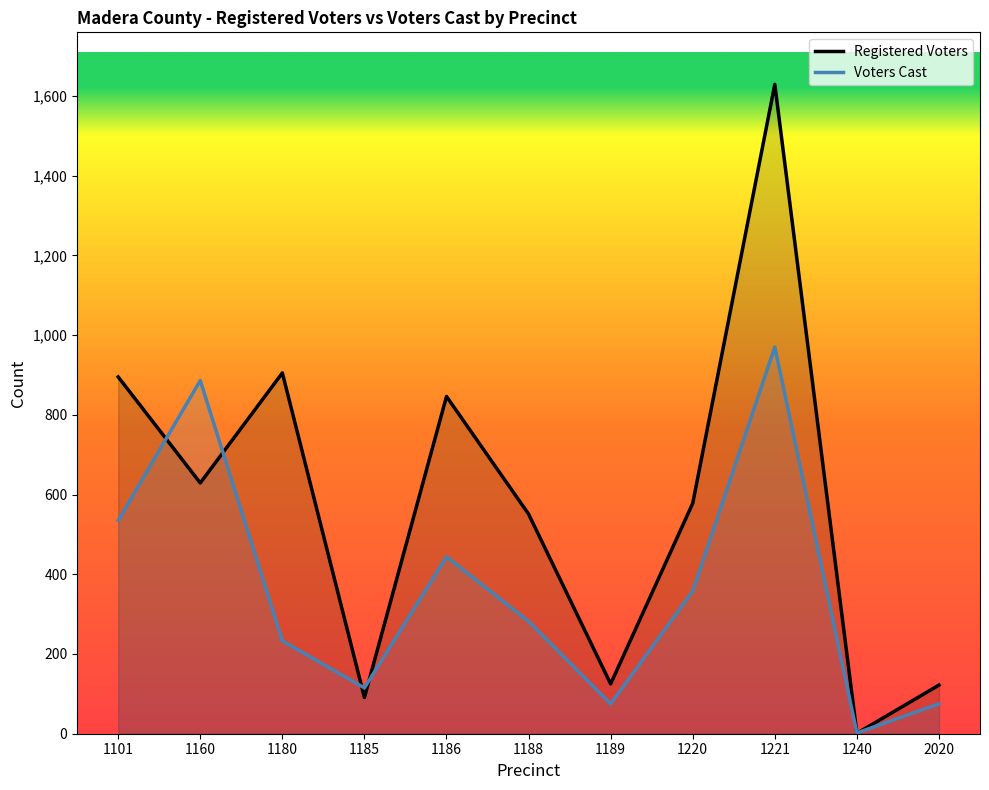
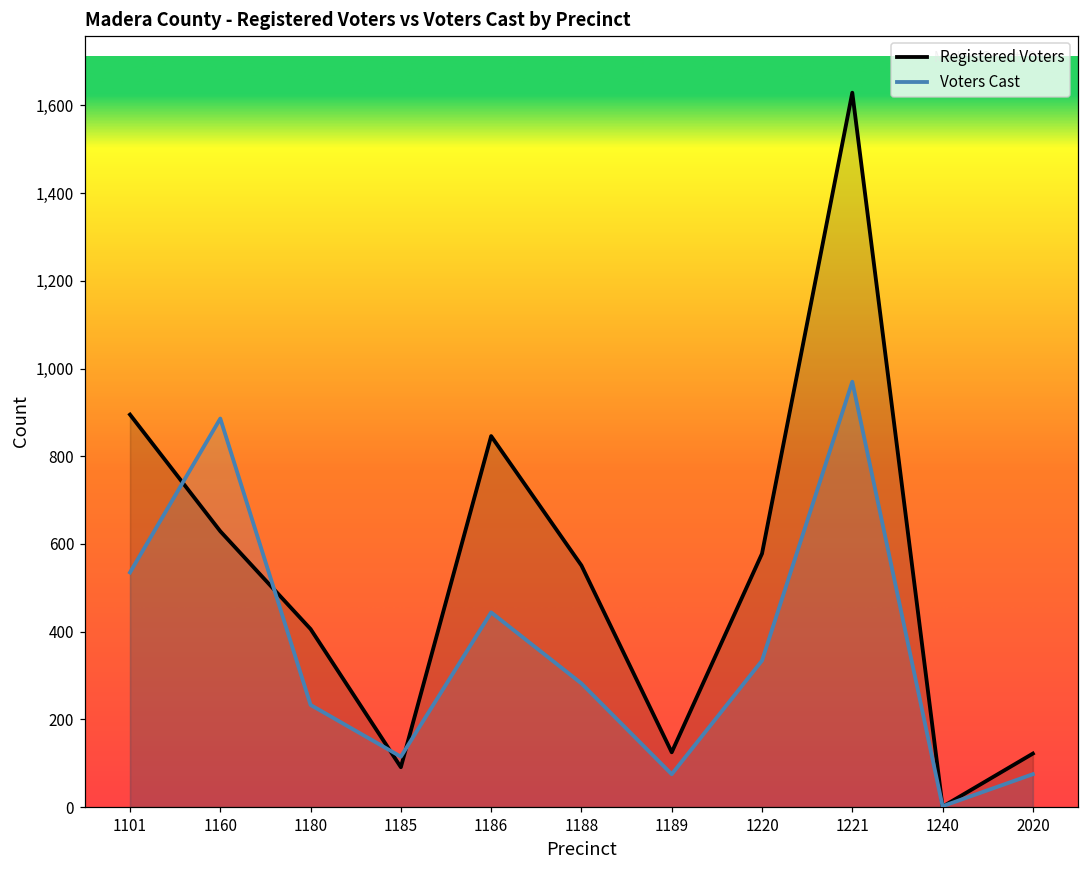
Registered Voters, 1180: 910 -> 410
Voters Cast, 1220: 360 -> 330
